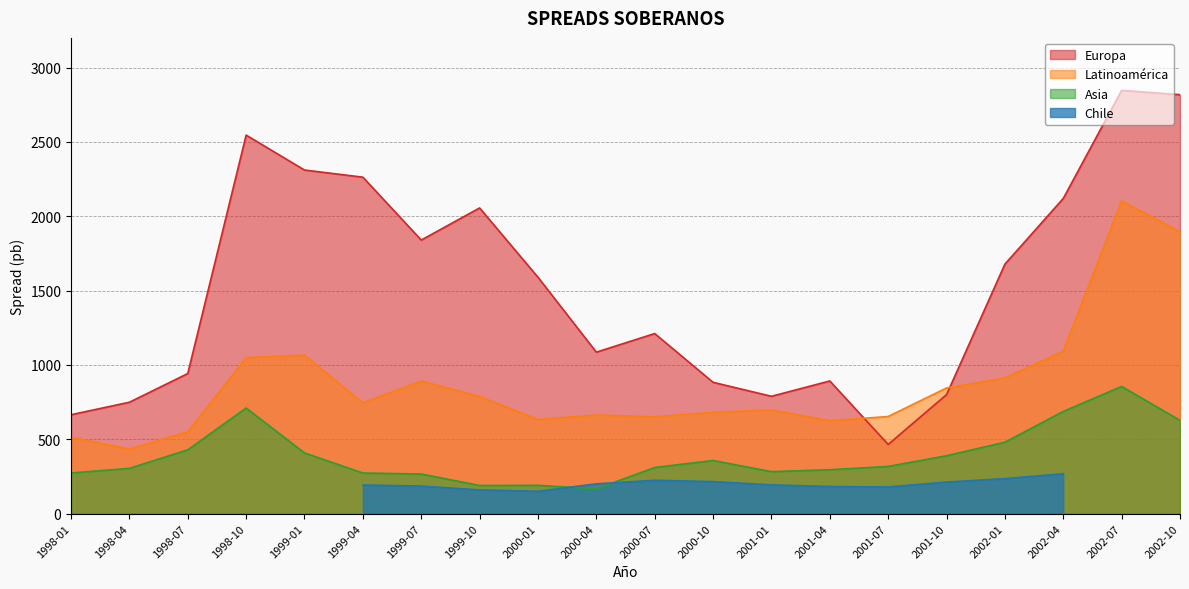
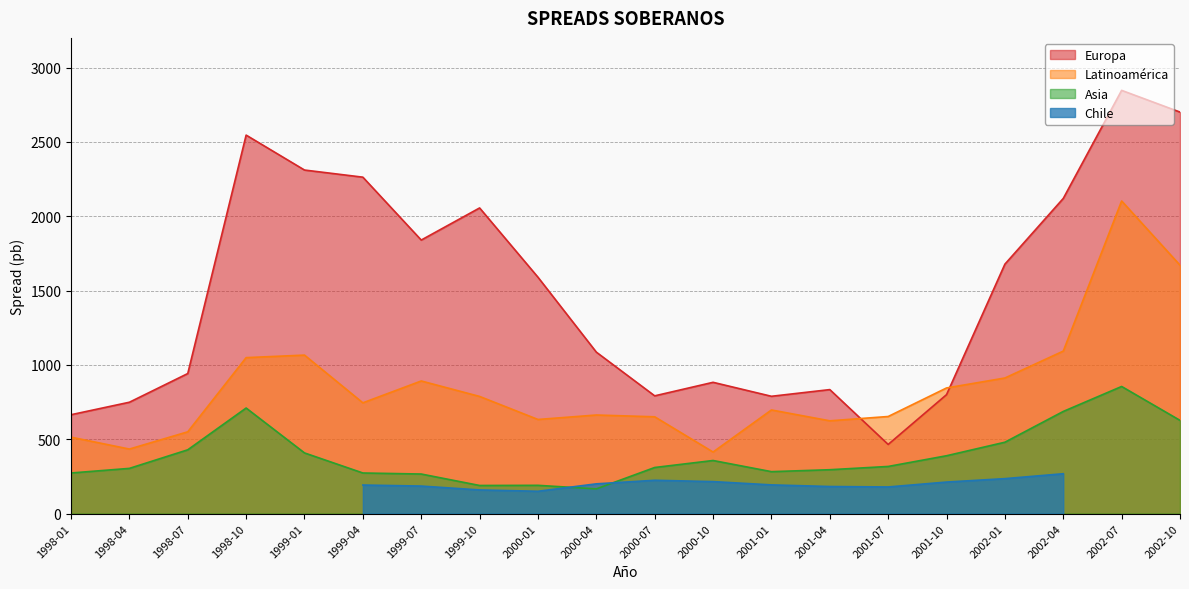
Europa, 2000-07: 1210 -> 790
Latinoamérica, 2000-10: 680 -> 410
Europa, 2001-04: 890 -> 830
Europa, 2002-10: 2820 -> 2700
Latinoamérica, 2002-10: 1900 -> 1670
